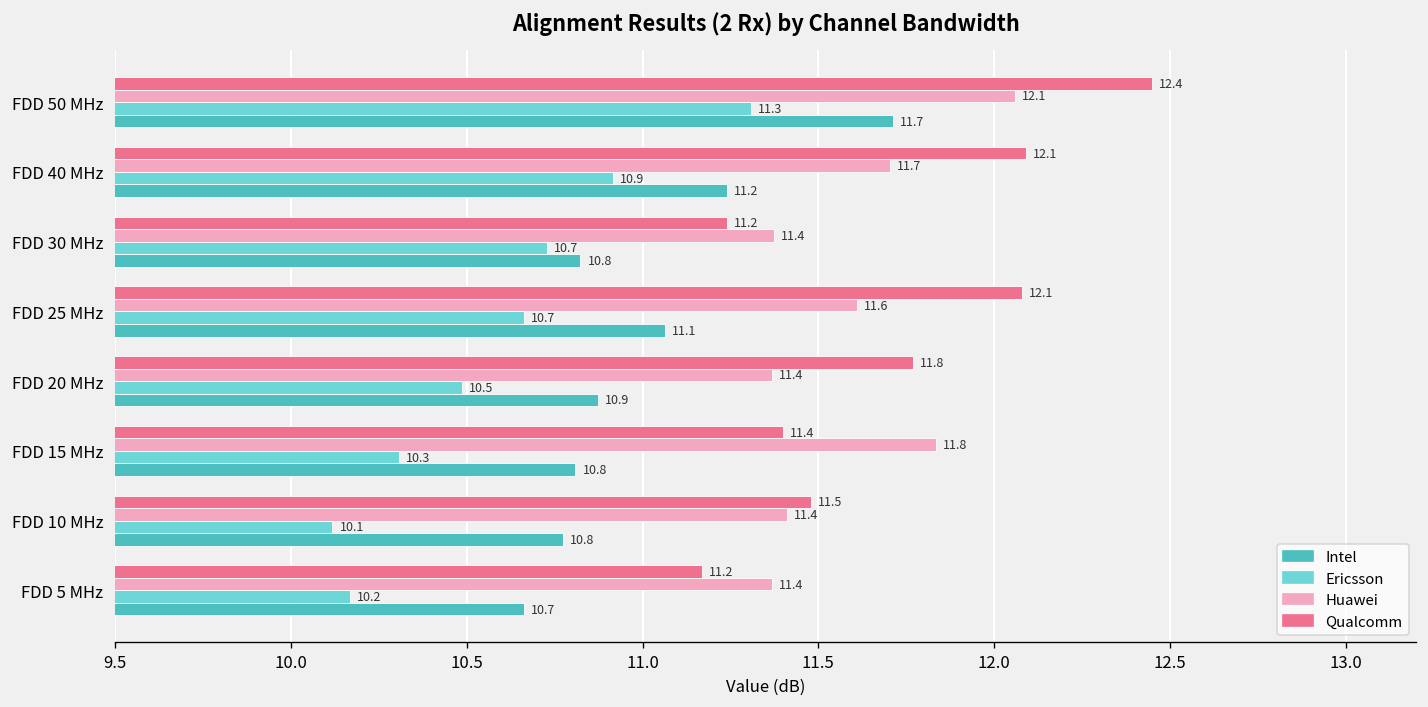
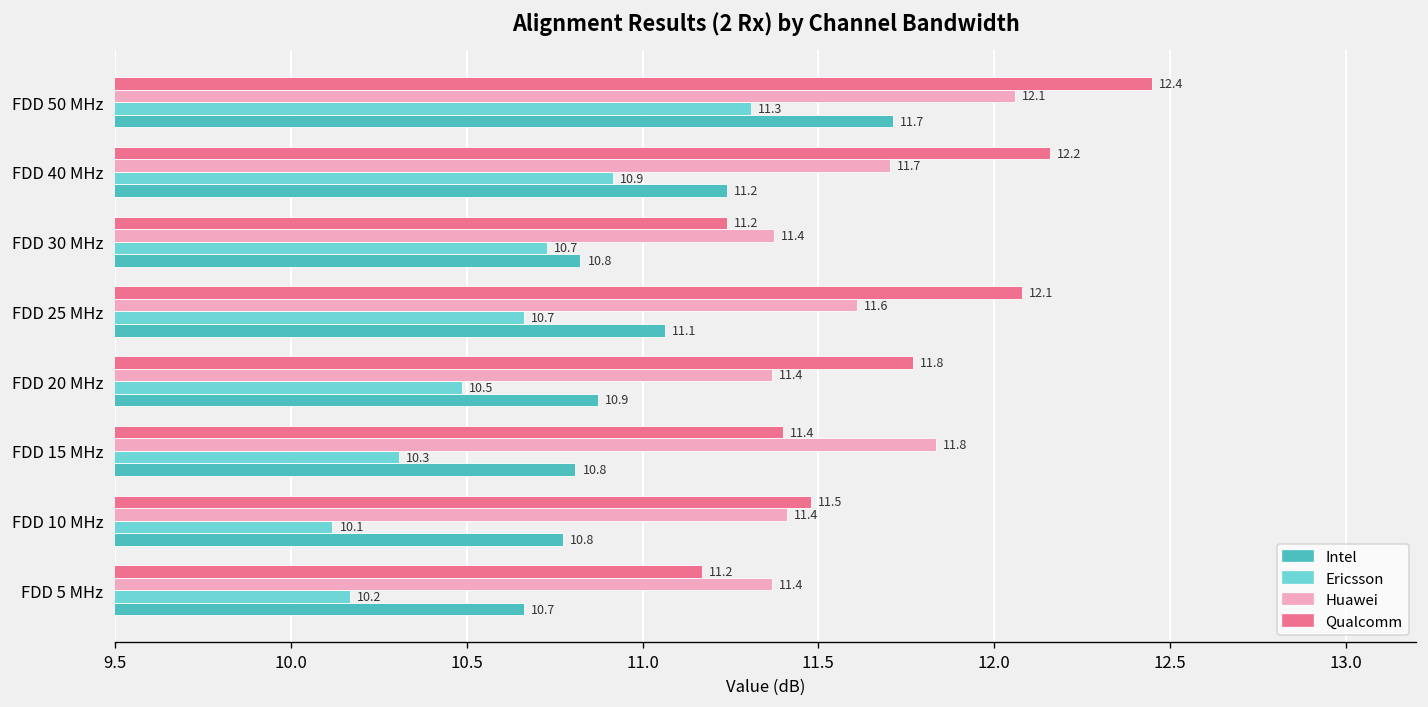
Qualcomm, FDD 40 MHz: 12.1 -> 12.2
